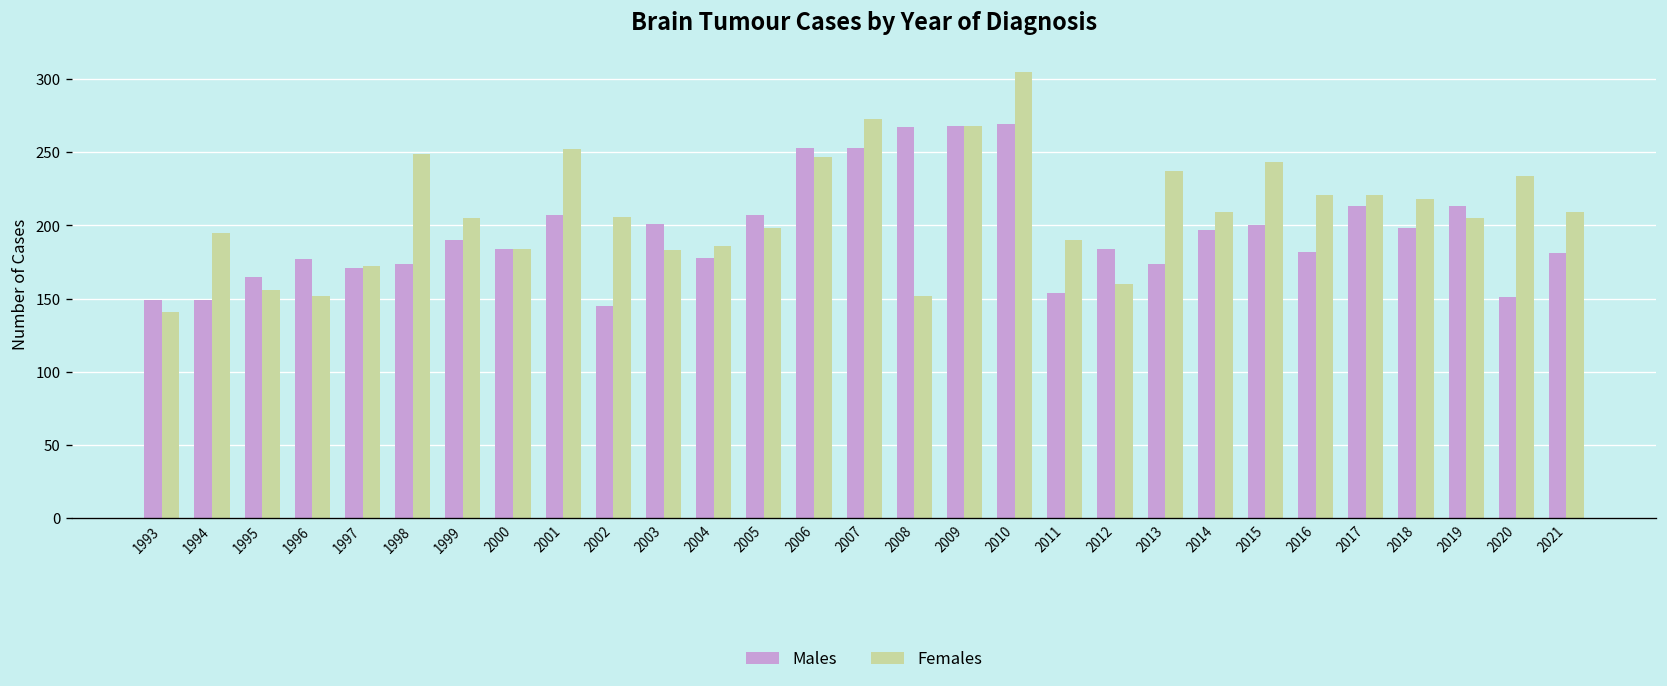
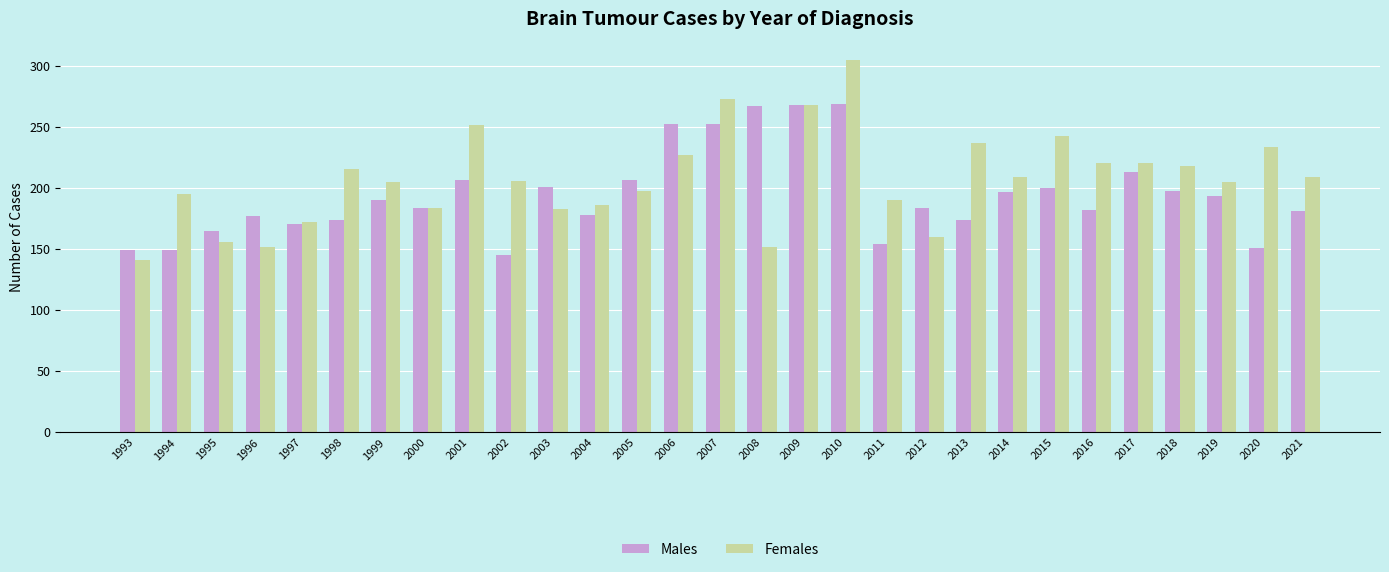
Females, 1998: 249 -> 216
Females, 2006: 247 -> 227
Males, 2019: 213 -> 194
